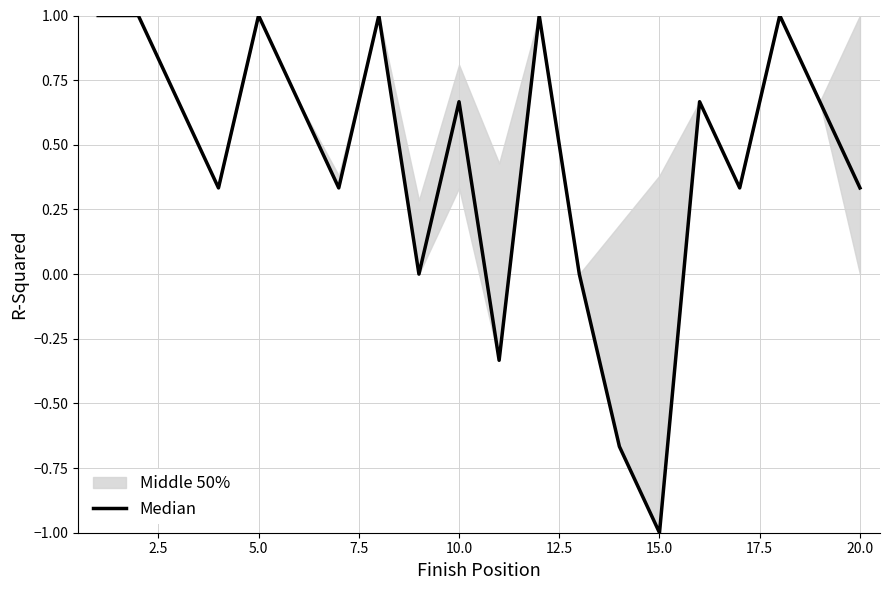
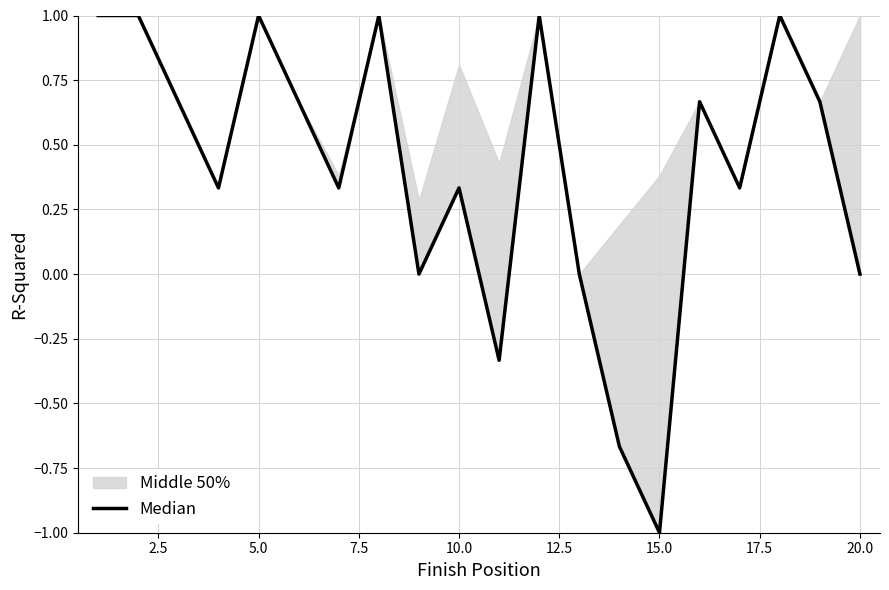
Median, 10.0: 0.67 -> 0.33
Median, 20.0: 0.33 -> 0.00
